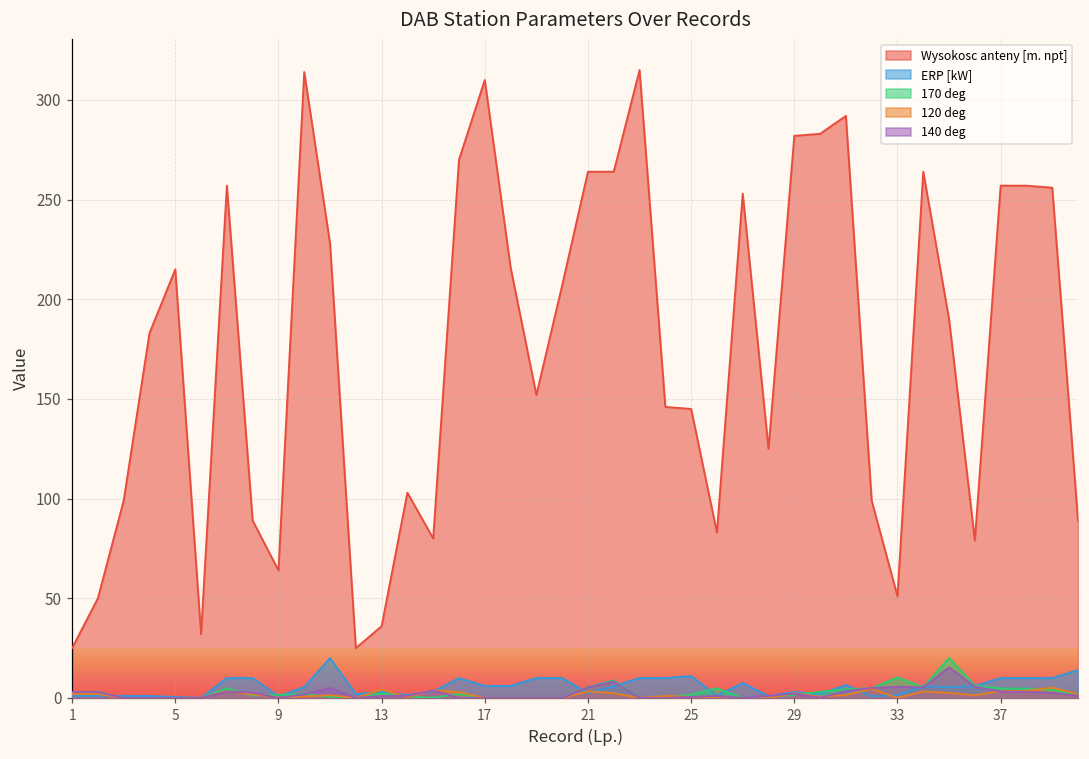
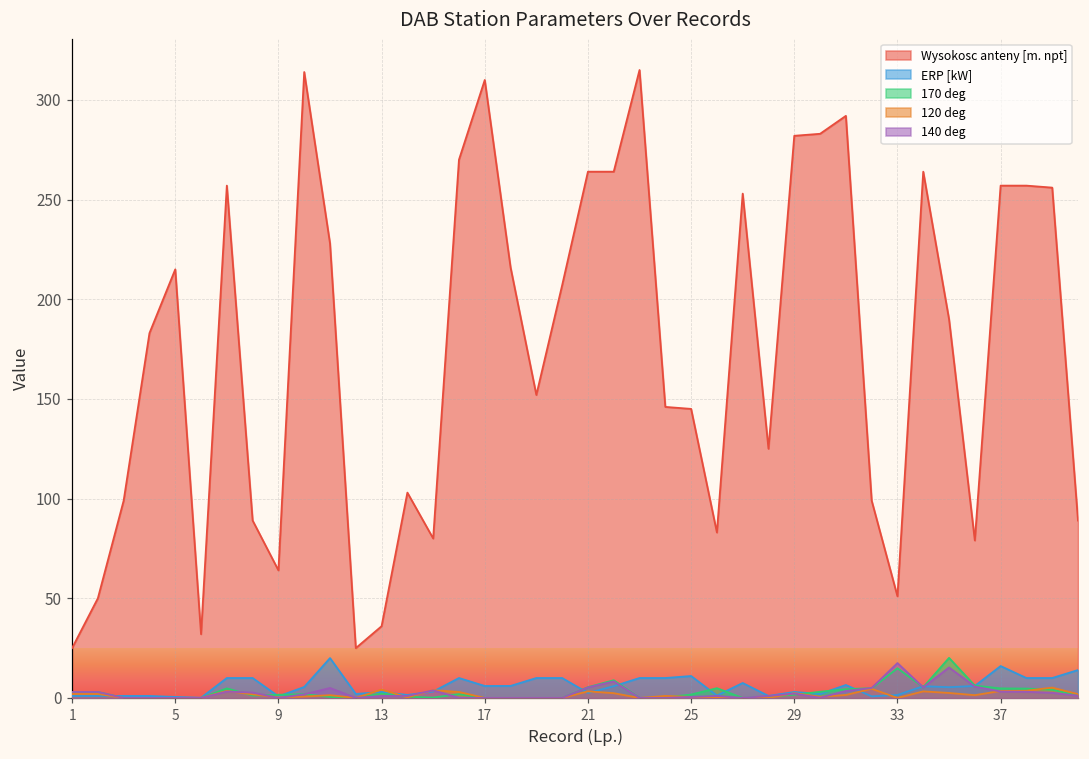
170 deg, 33: 10 -> 15
140 deg, 33: 6 -> 18
ERP [kW], 37: 10 -> 16
